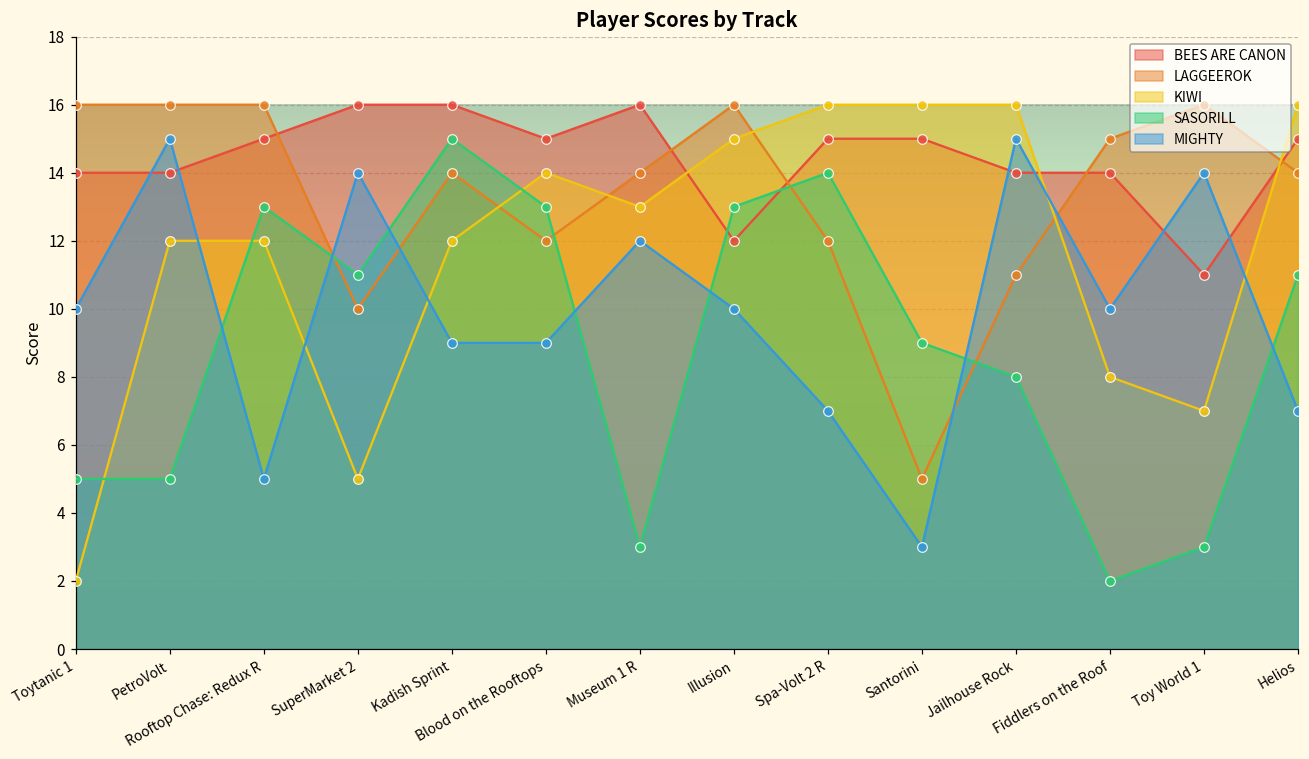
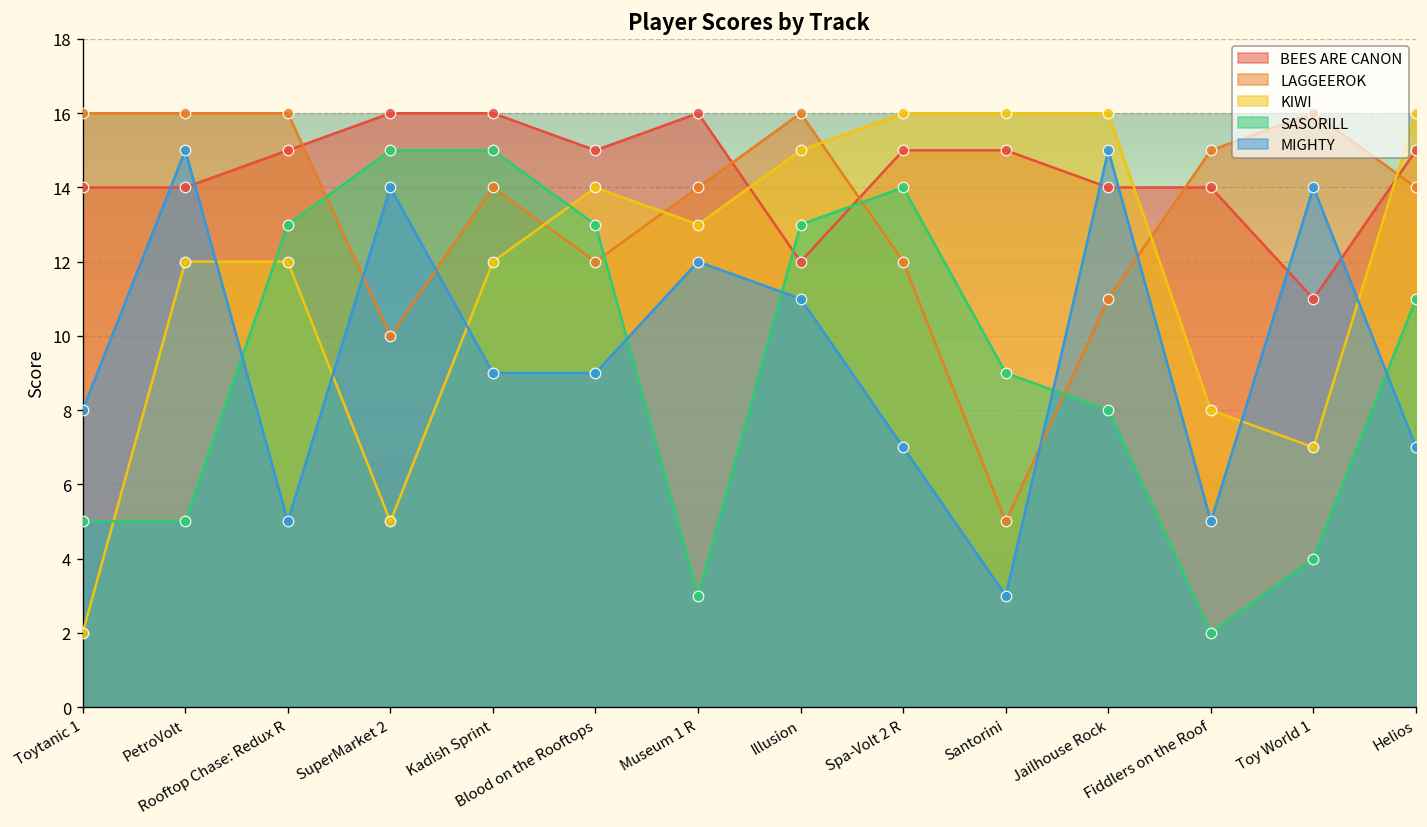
MIGHTY, Toytanic 1: 10 -> 8
SASORILL, SuperMarket 2: 11 -> 15
MIGHTY, Illusion: 10 -> 11
MIGHTY, Fiddlers on the Roof: 10 -> 5
SASORILL, Toy World 1: 3 -> 4
